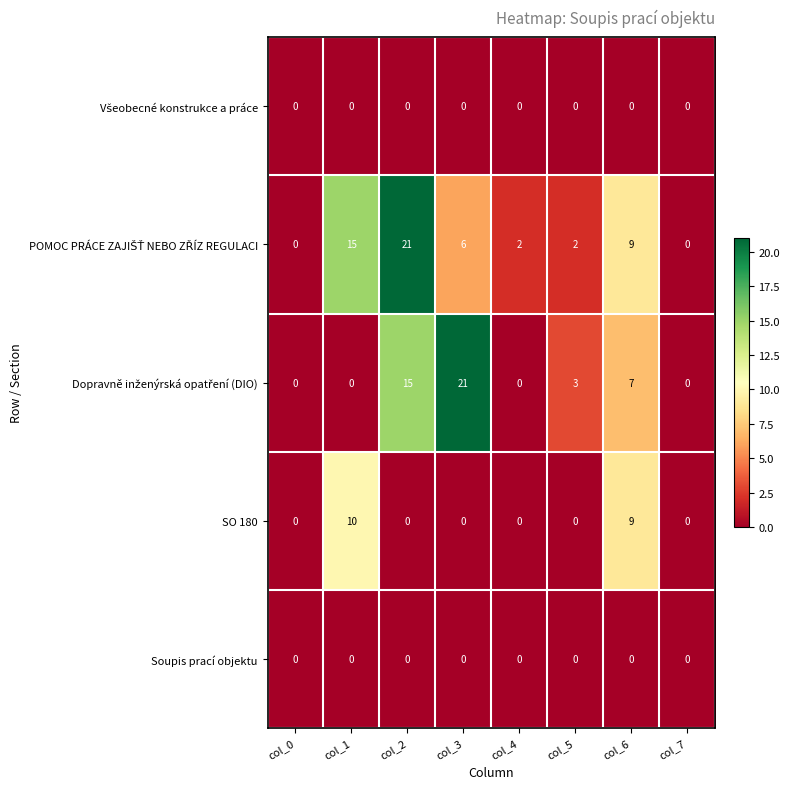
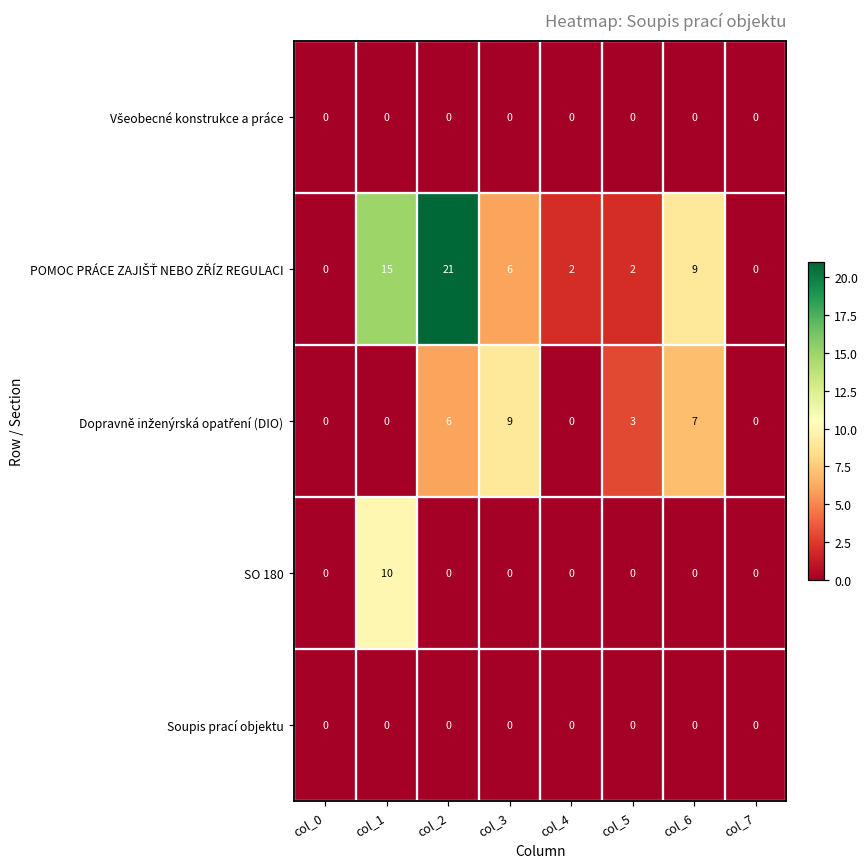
Dopravně inženýrská opatření (DIO), col_2: 15 -> 6
Dopravně inženýrská opatření (DIO), col_3: 21 -> 9
SO 180, col_6: 9 -> 0
